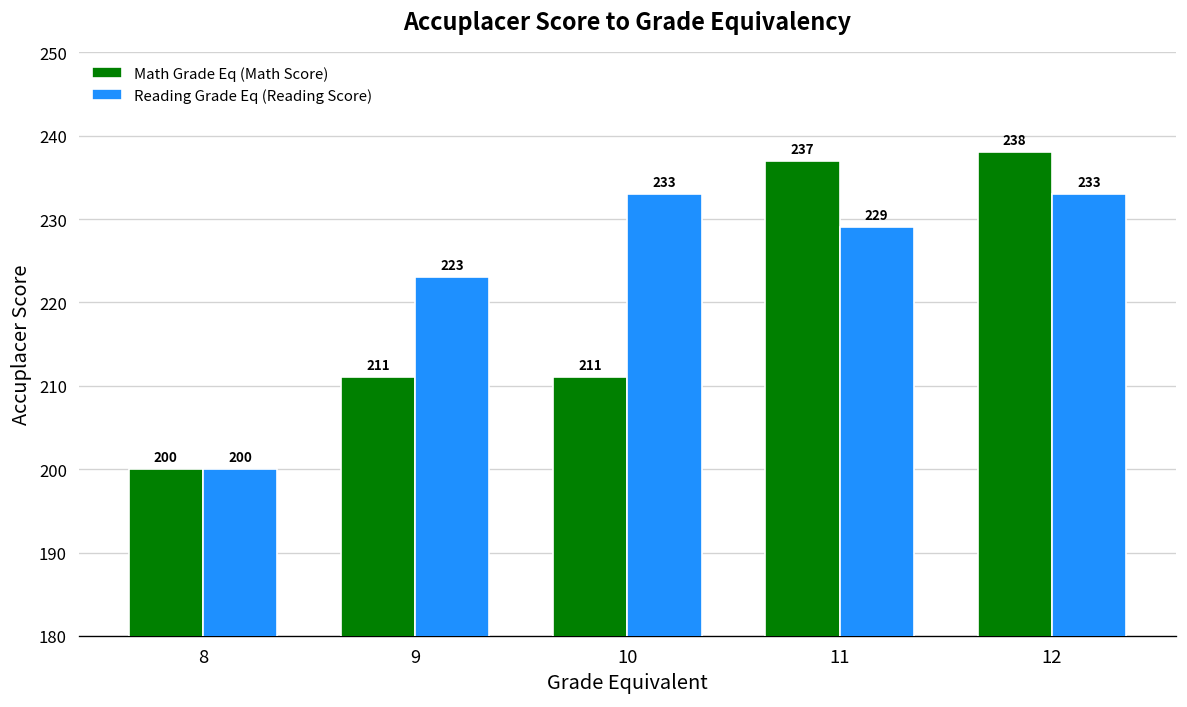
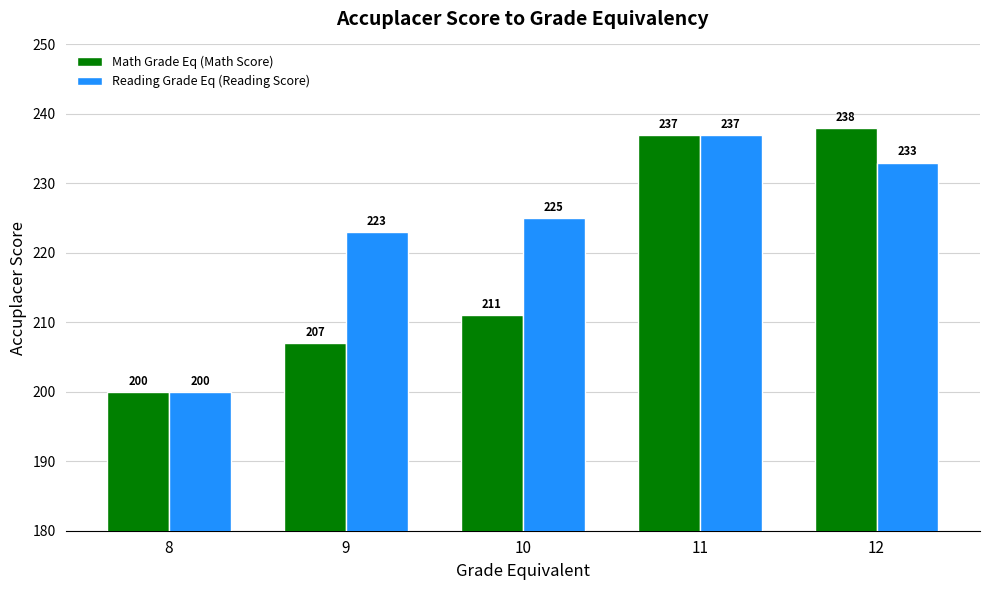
Math Grade Eq (Math Score), 9: 211 -> 207
Reading Grade Eq (Reading Score), 10: 233 -> 225
Reading Grade Eq (Reading Score), 11: 229 -> 237
